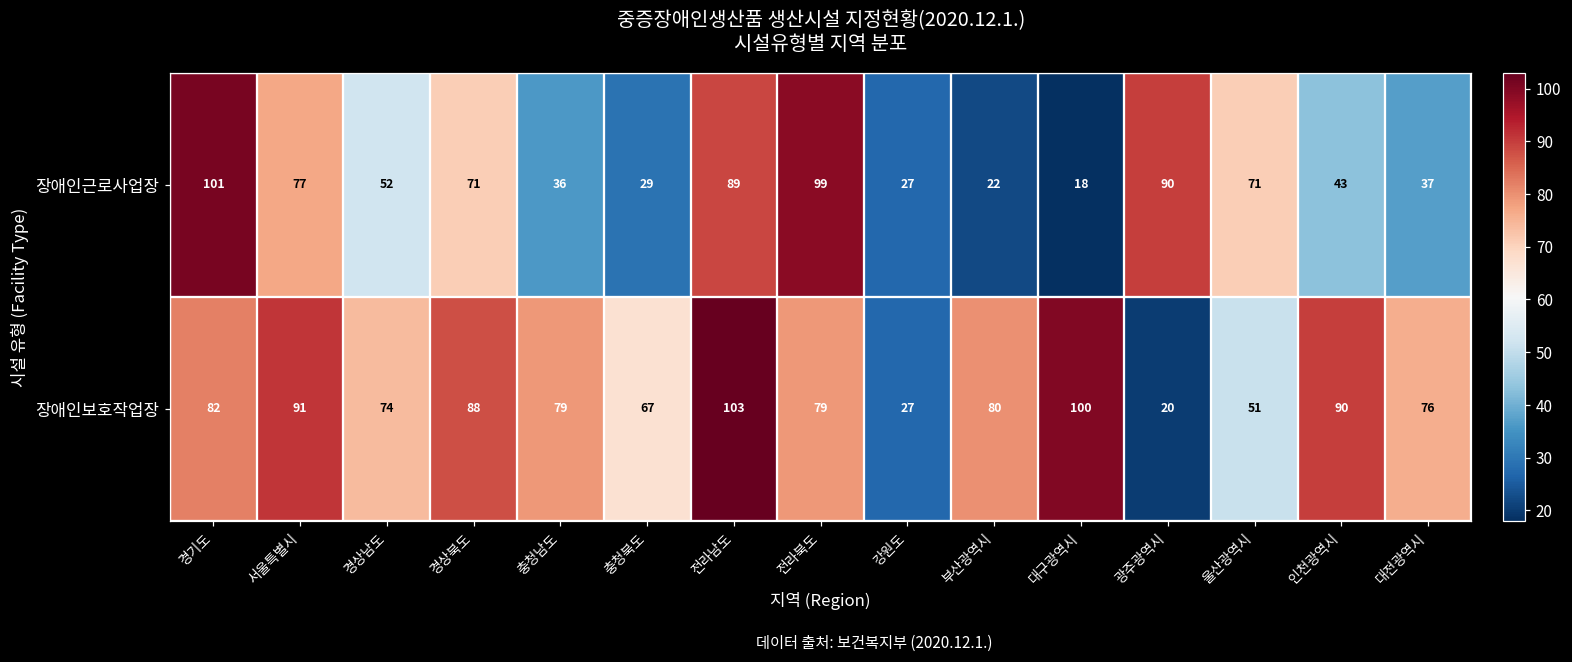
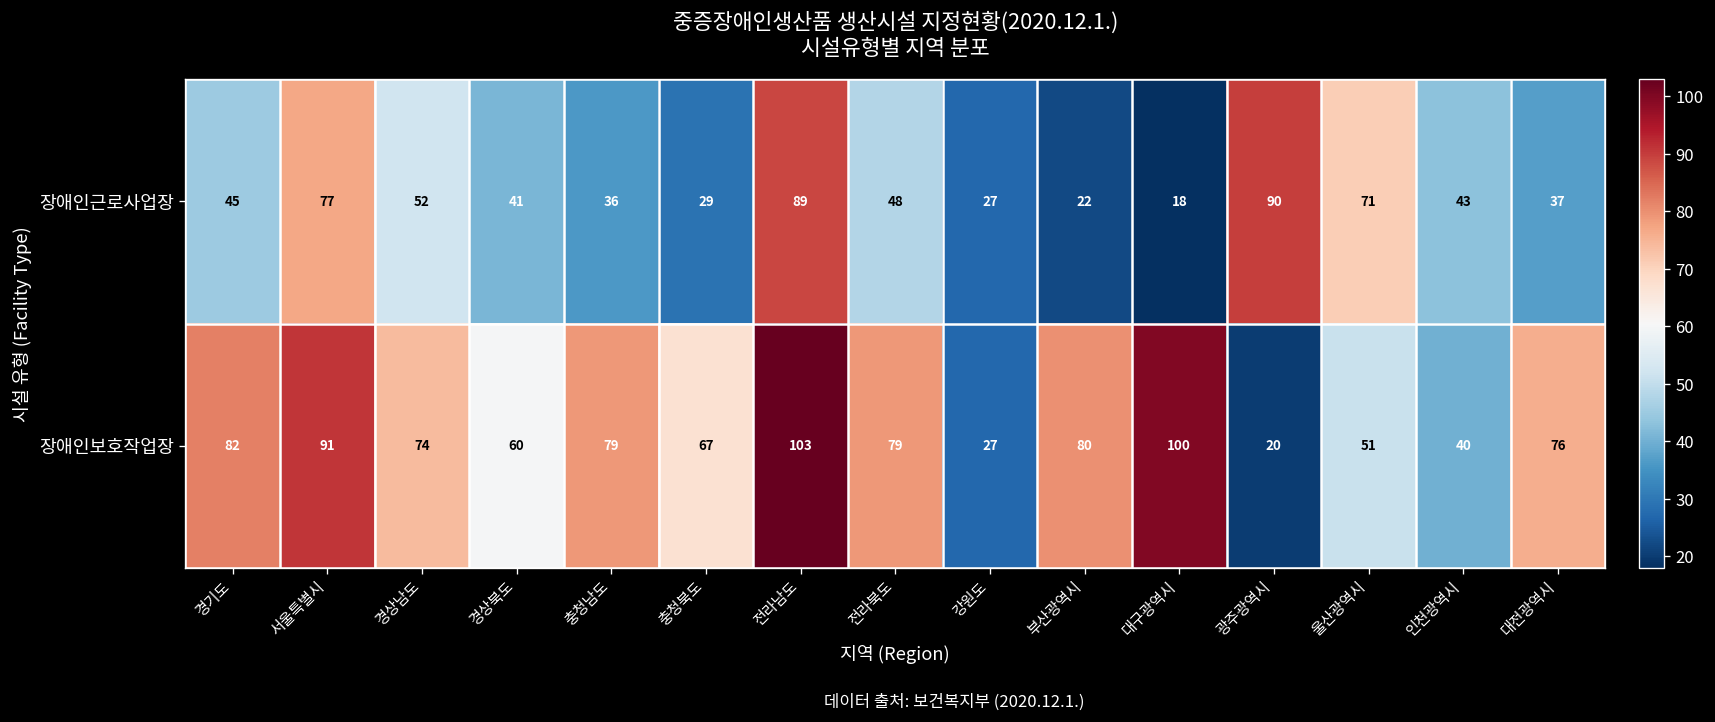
장애인근로사업장, 경기도: 101 -> 45
장애인근로사업장, 경상북도: 71 -> 41
장애인근로사업장, 전라북도: 99 -> 48
장애인보호작업장, 경상북도: 88 -> 60
장애인보호작업장, 인천광역시: 90 -> 40
